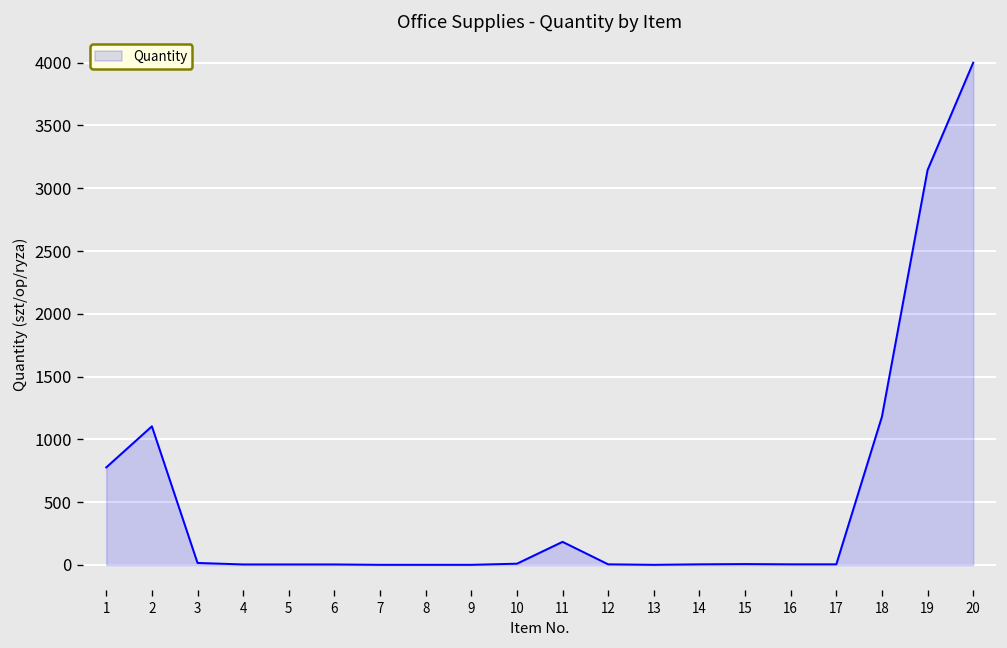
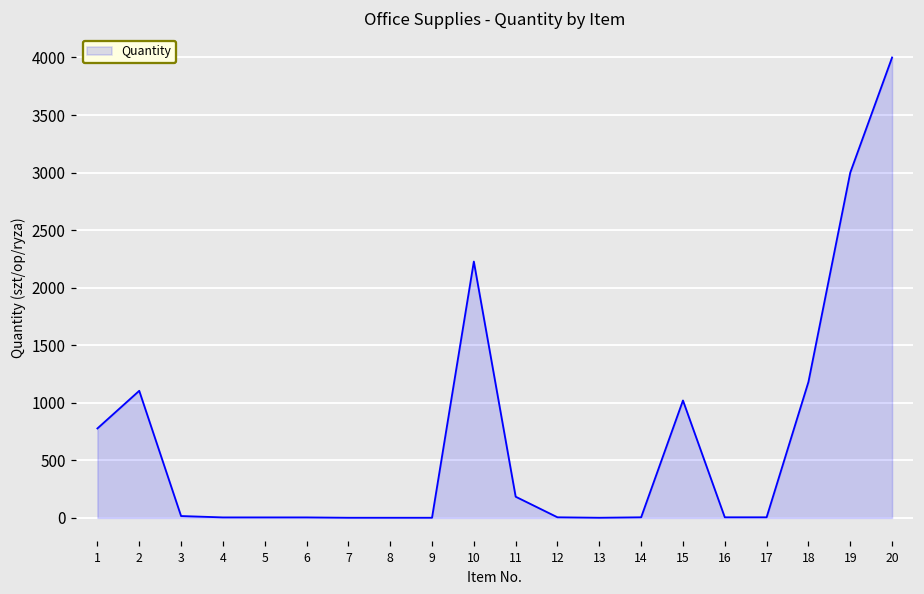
10: 10 -> 2230
15: 10 -> 1020
19: 3150 -> 3000
